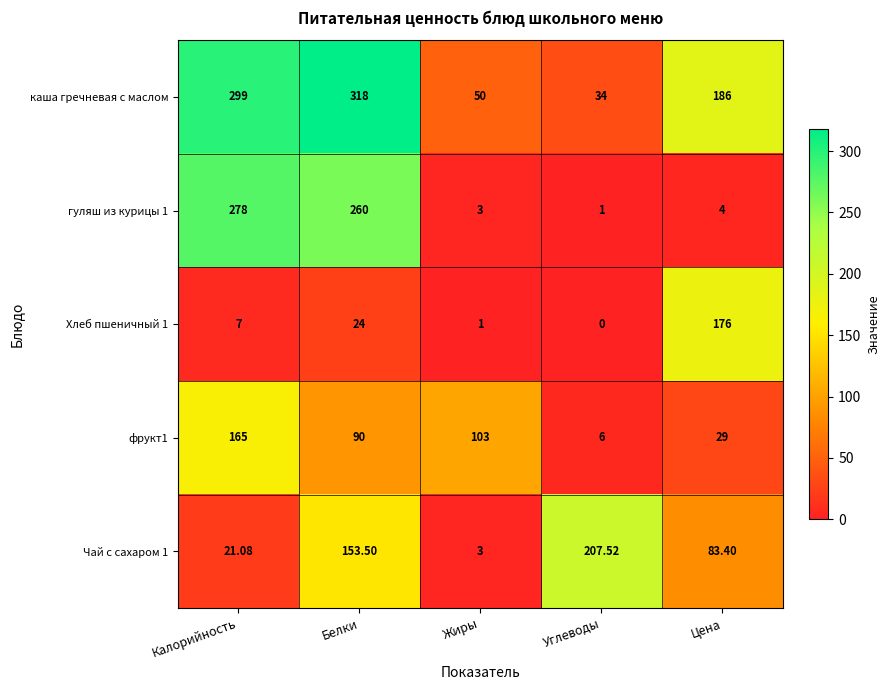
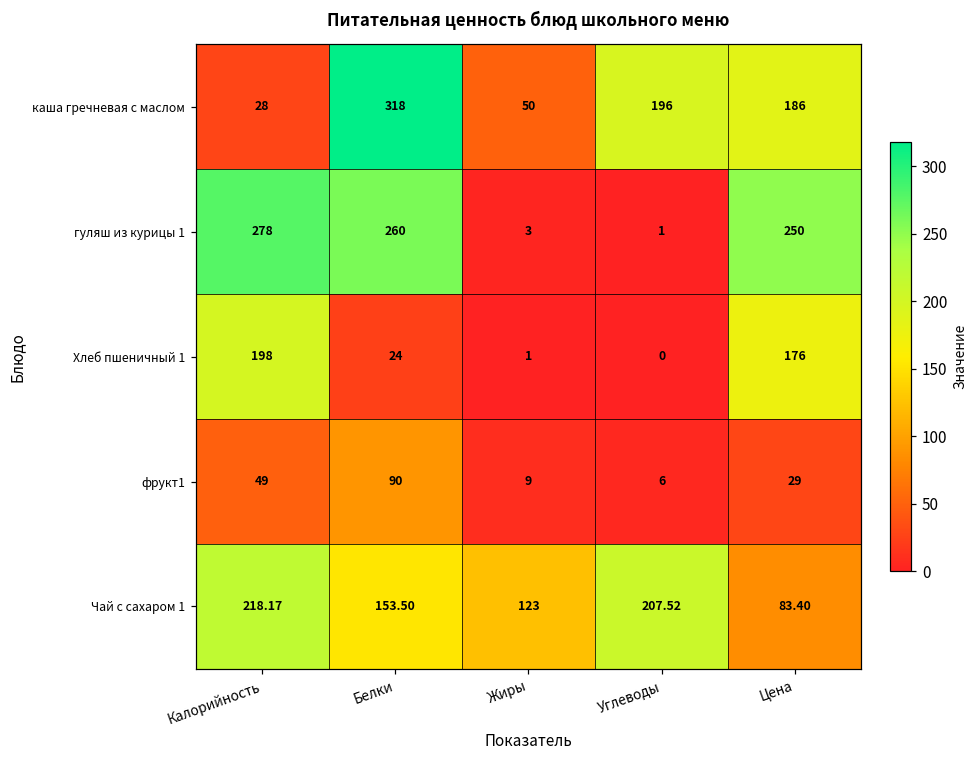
каша гречневая с маслом, Калорийность: 299 -> 28
каша гречневая с маслом, Углеводы: 34 -> 196
гуляш из курицы 1, Цена: 4 -> 250
Хлеб пшеничный 1, Калорийность: 7 -> 198
фрукт1, Калорийность: 165 -> 49
фрукт1, Жиры: 103 -> 9
Чай с сахаром 1, Калорийность: 21.08 -> 218.17
Чай с сахаром 1, Жиры: 3 -> 123
